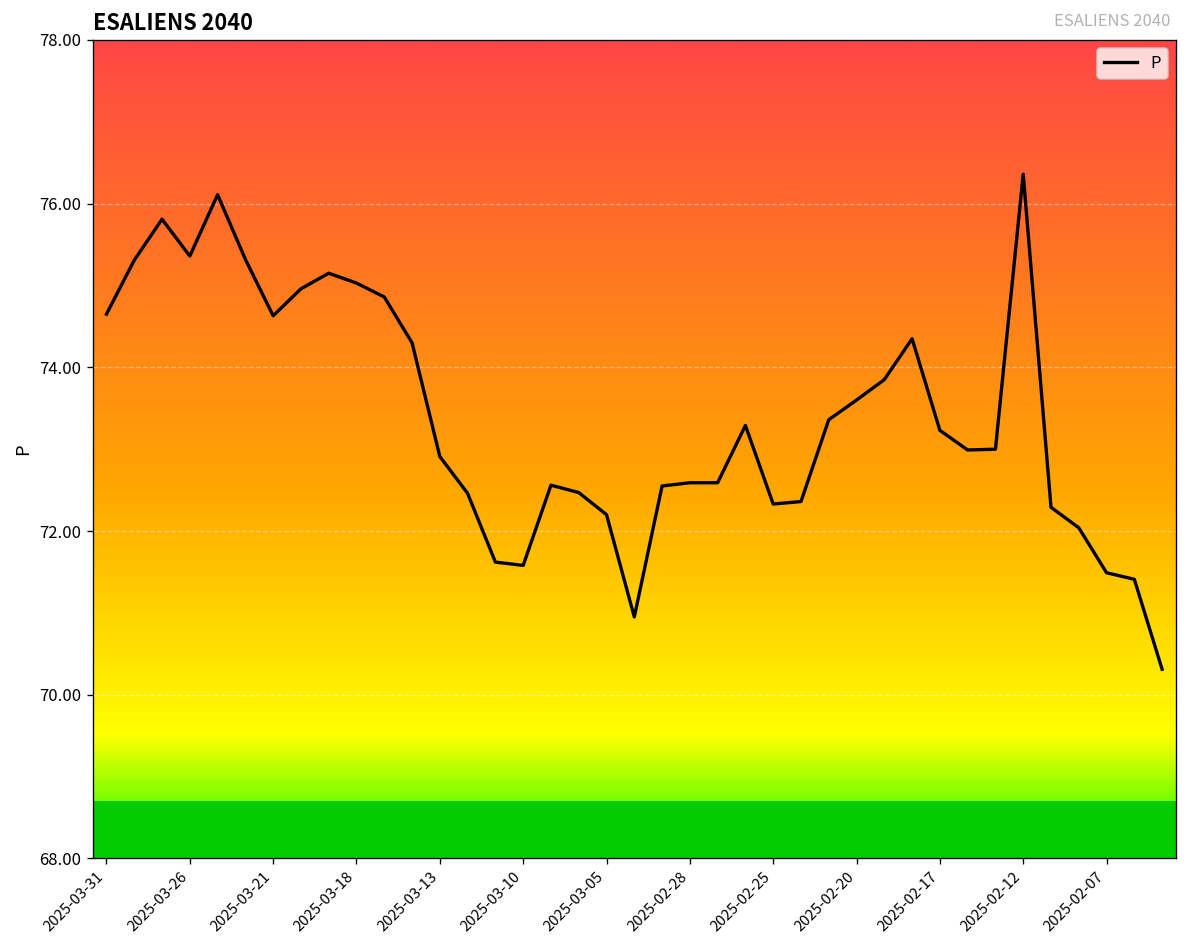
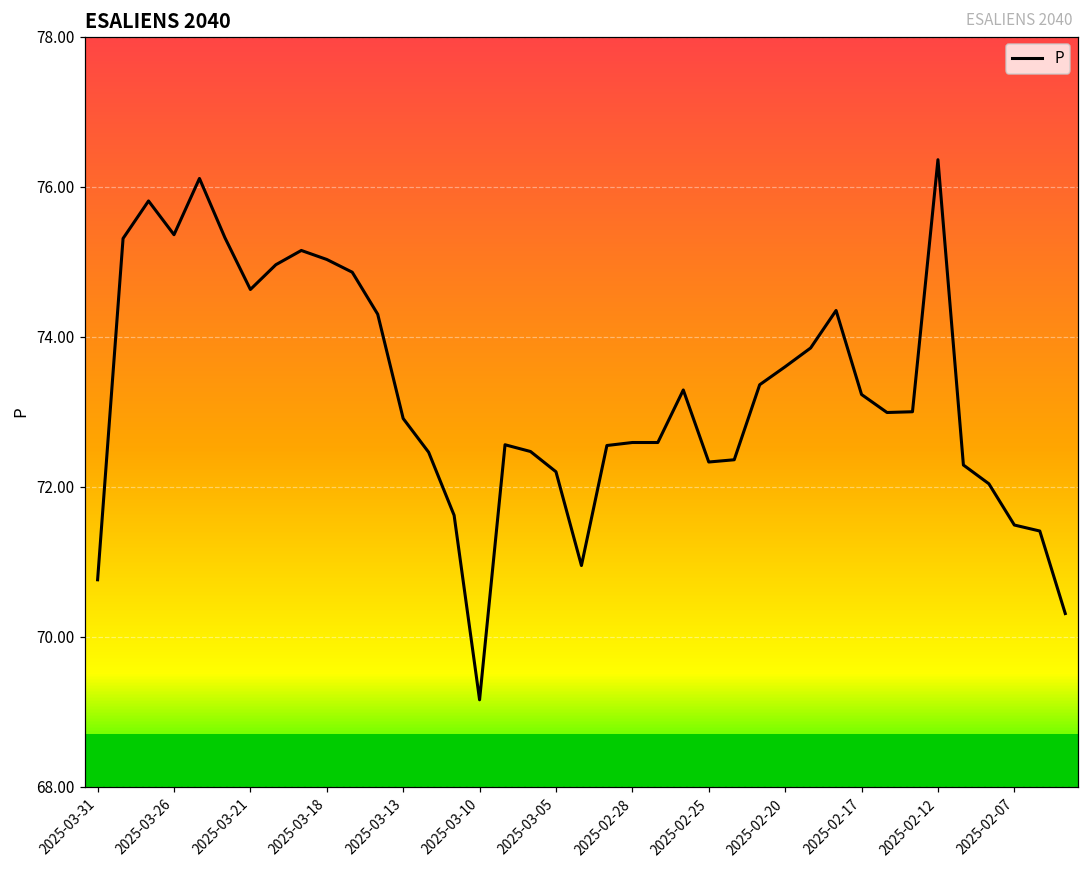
P, 2025-03-31: 74.7 -> 70.8
P, 2025-03-10: 71.6 -> 69.2
